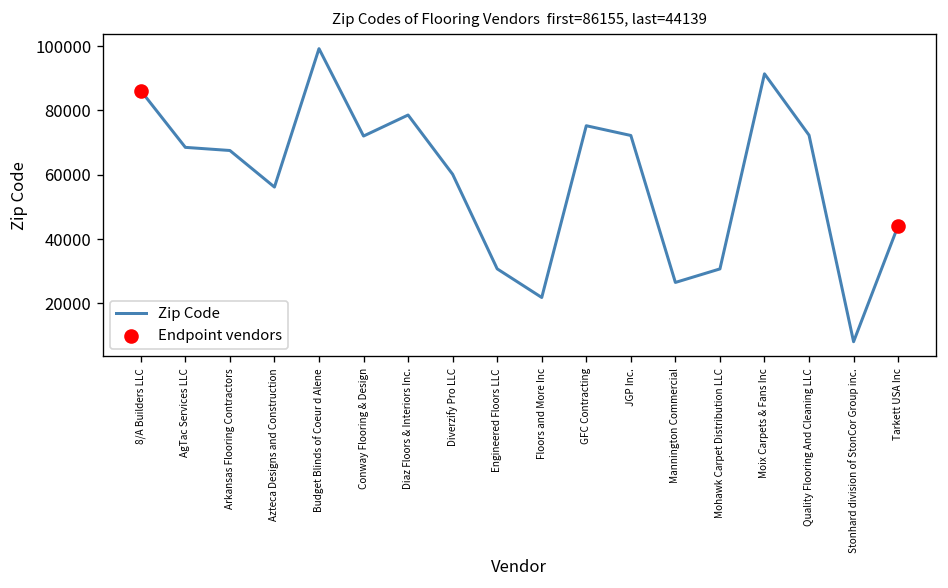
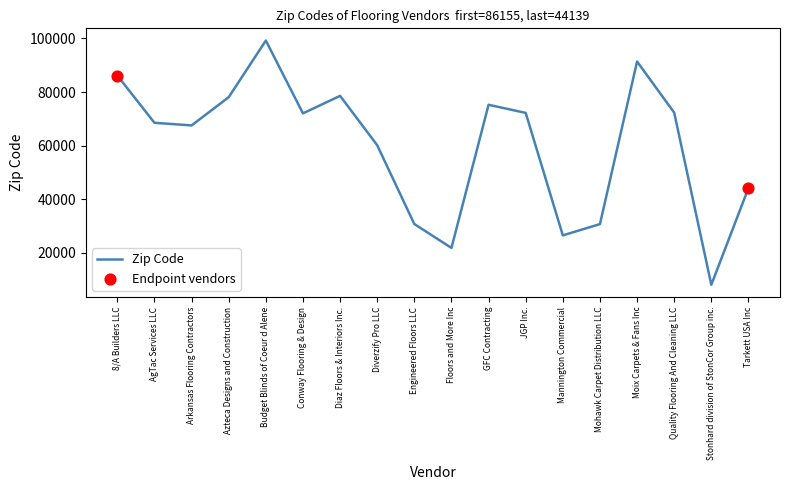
Zip Code, Azteca Designs and Construction: 56000 -> 78000
